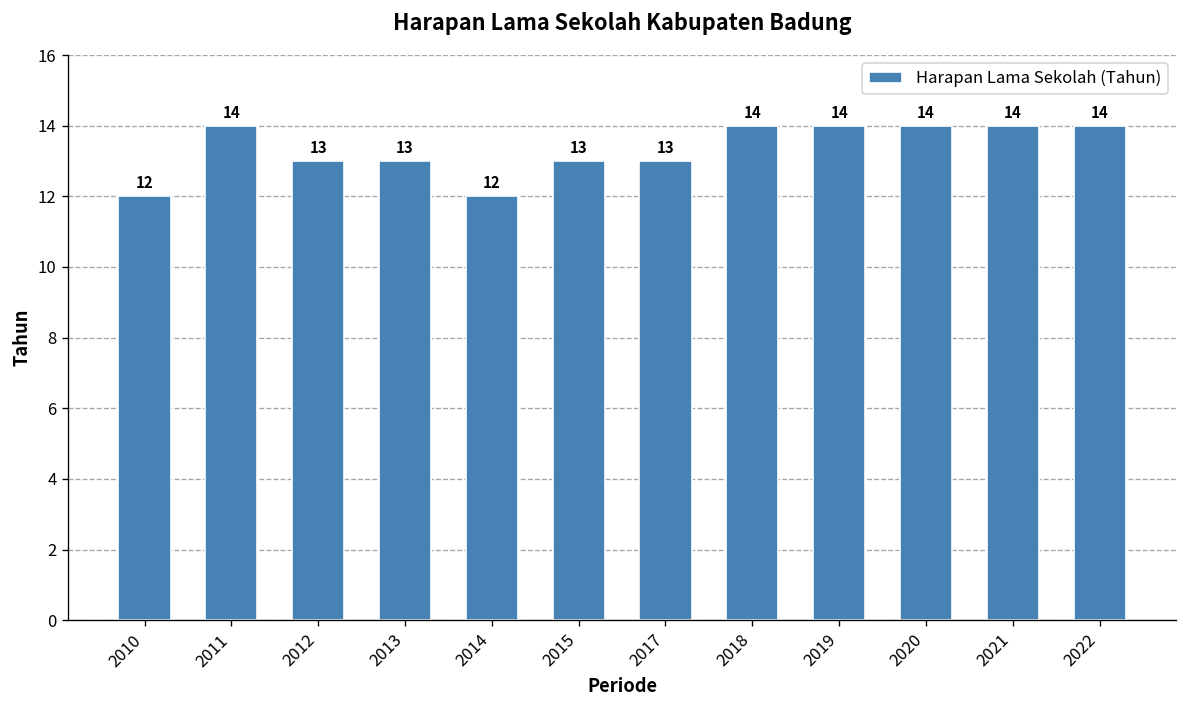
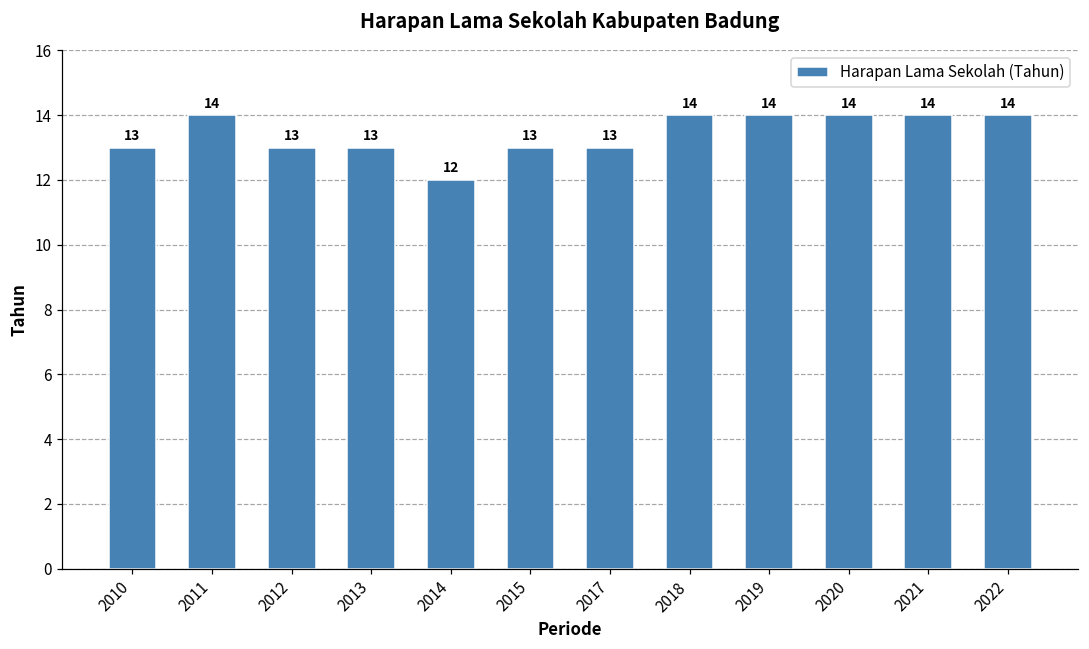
2010: 12 -> 13
